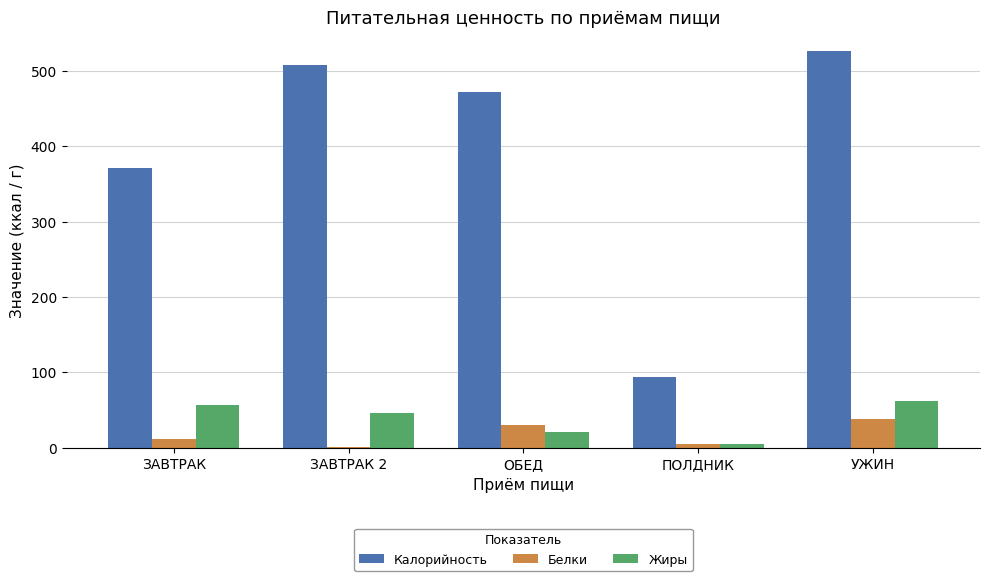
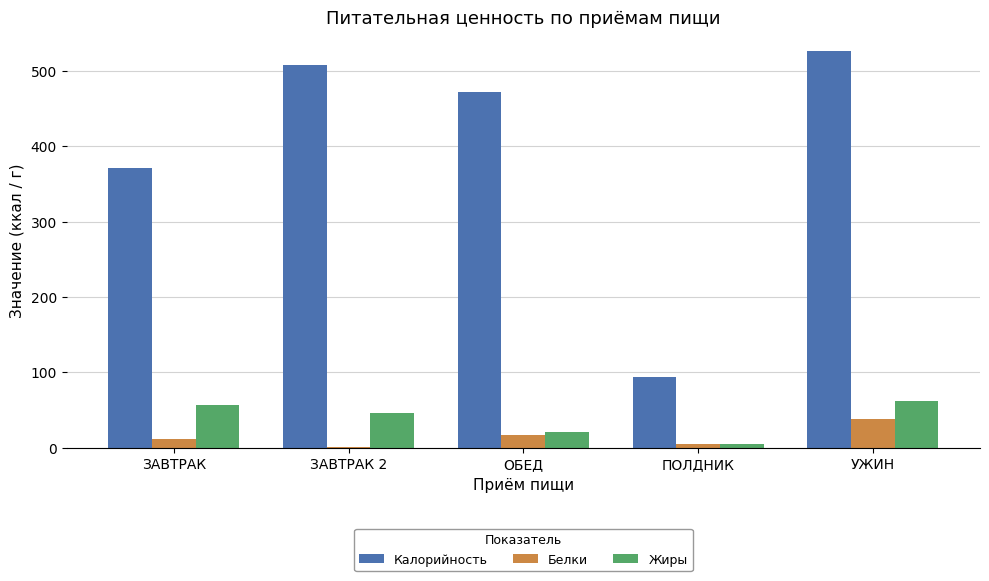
Белки, ОБЕД: 30 -> 20
